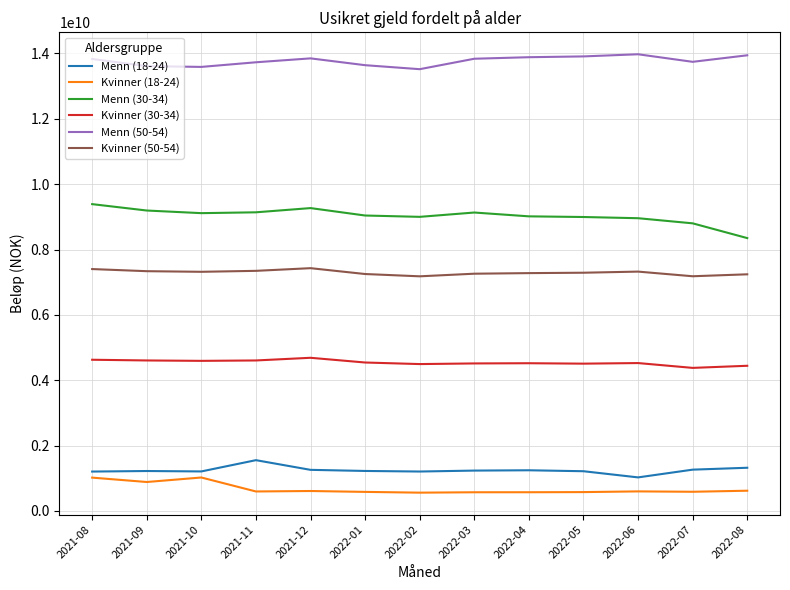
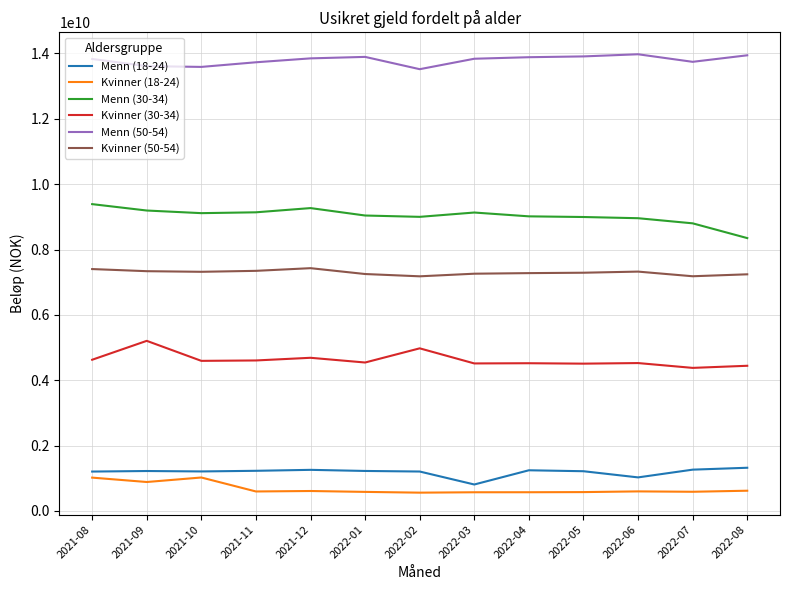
Kvinner (30-34), 2021-09: 4600000000 -> 5200000000
Menn (18-24), 2021-11: 1600000000 -> 1200000000
Menn (50-54), 2022-01: 13600000000 -> 13900000000
Kvinner (30-34), 2022-02: 4500000000 -> 5000000000
Menn (18-24), 2022-03: 1200000000 -> 800000000
